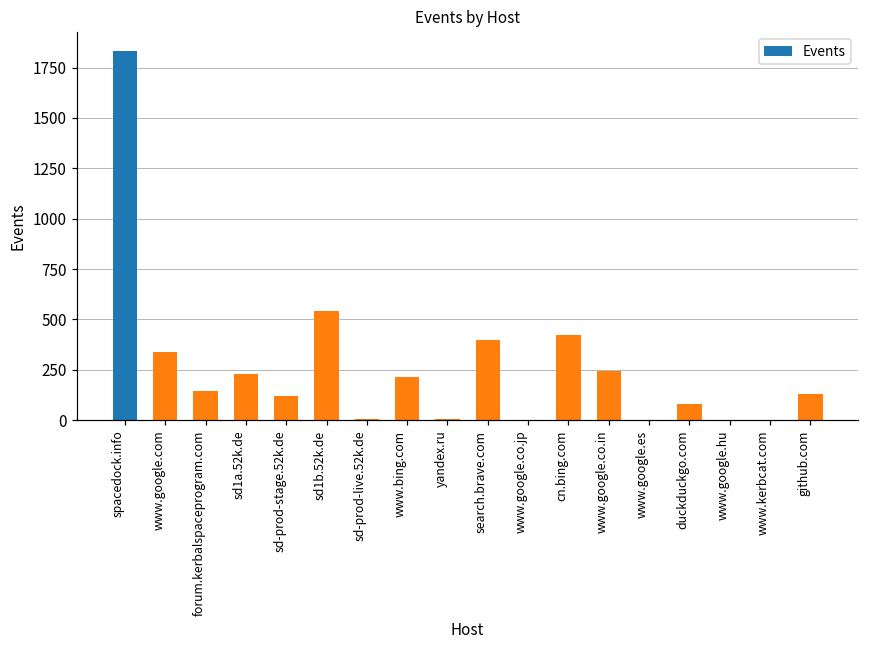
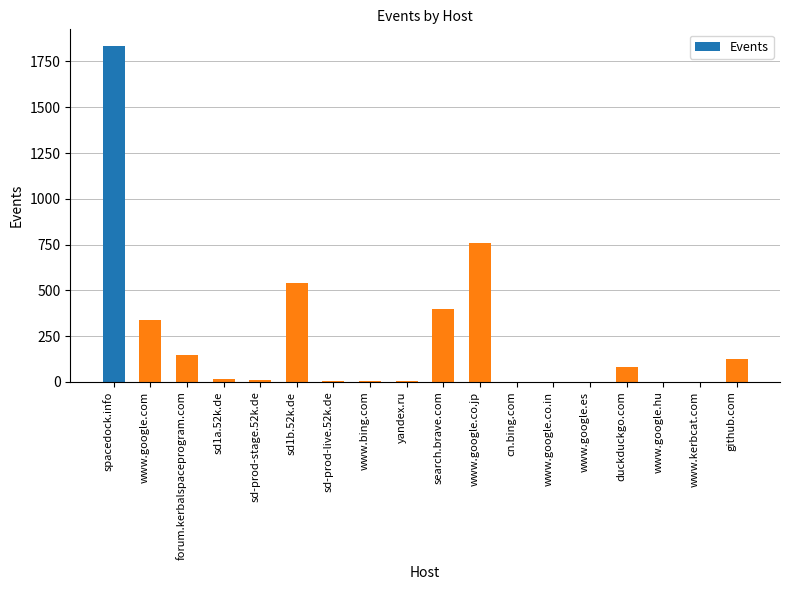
sd1a.52k.de: 230 -> 10
sd-prod-stage.52k.de: 120 -> 10
www.bing.com: 210 -> 10
www.google.co.jp: 0 -> 760
cn.bing.com: 420 -> 0
www.google.co.in: 250 -> 0
